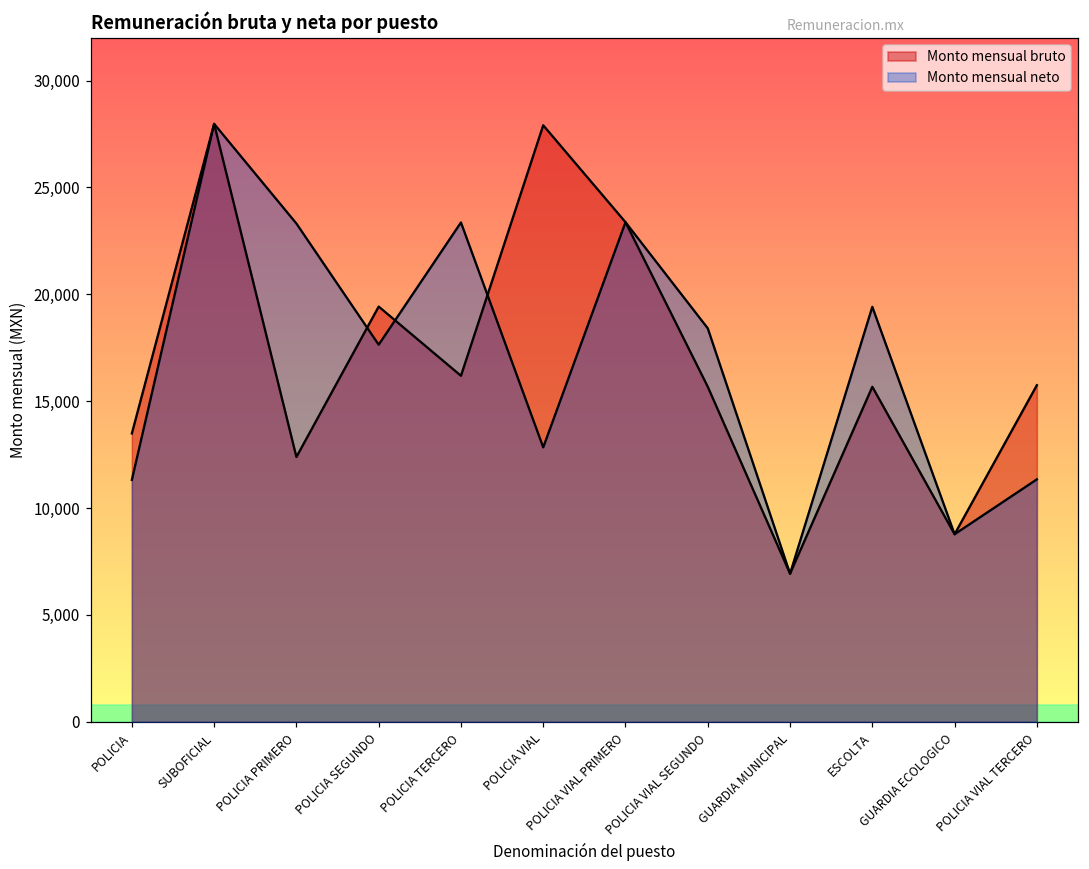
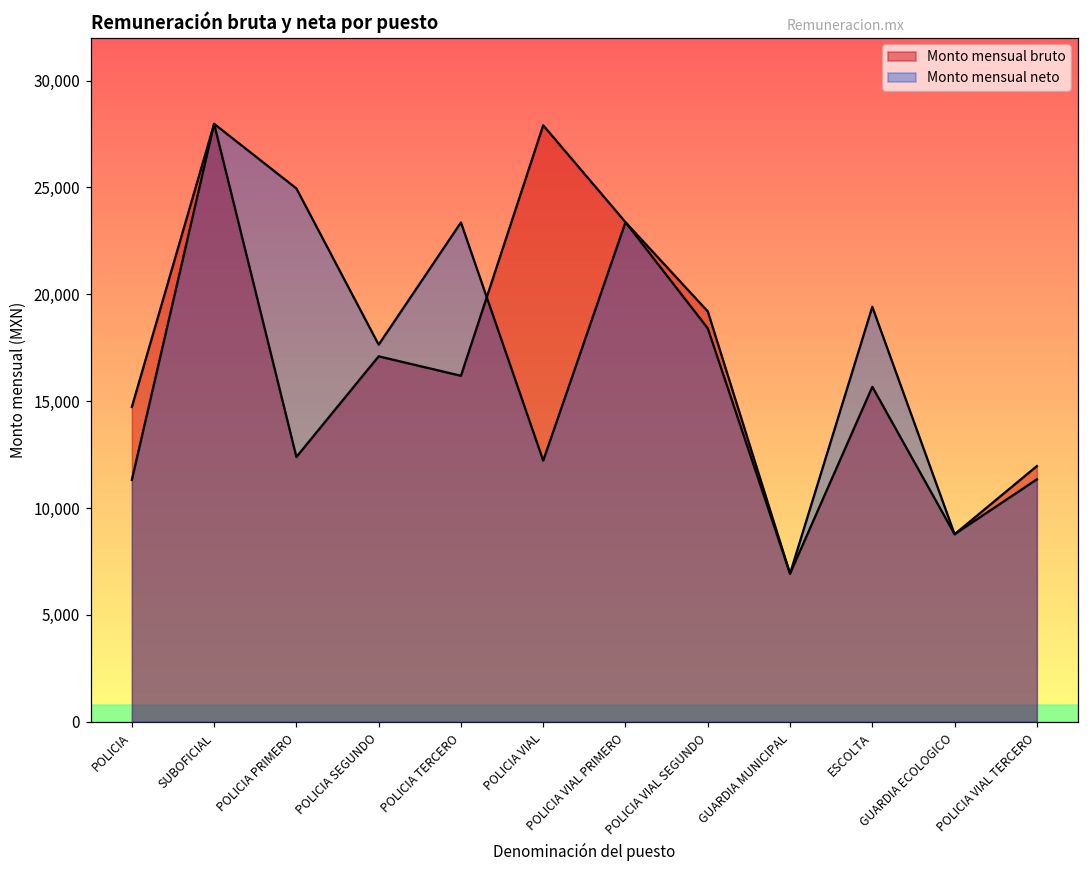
Monto mensual bruto, POLICIA: 13,500 -> 14,700
Monto mensual neto, POLICIA PRIMERO: 23,300 -> 25,000
Monto mensual bruto, POLICIA SEGUNDO: 19,400 -> 17,100
Monto mensual neto, POLICIA VIAL: 12,800 -> 12,200
Monto mensual bruto, POLICIA VIAL SEGUNDO: 15,700 -> 19,200
Monto mensual bruto, POLICIA VIAL TERCERO: 15,800 -> 12,000
